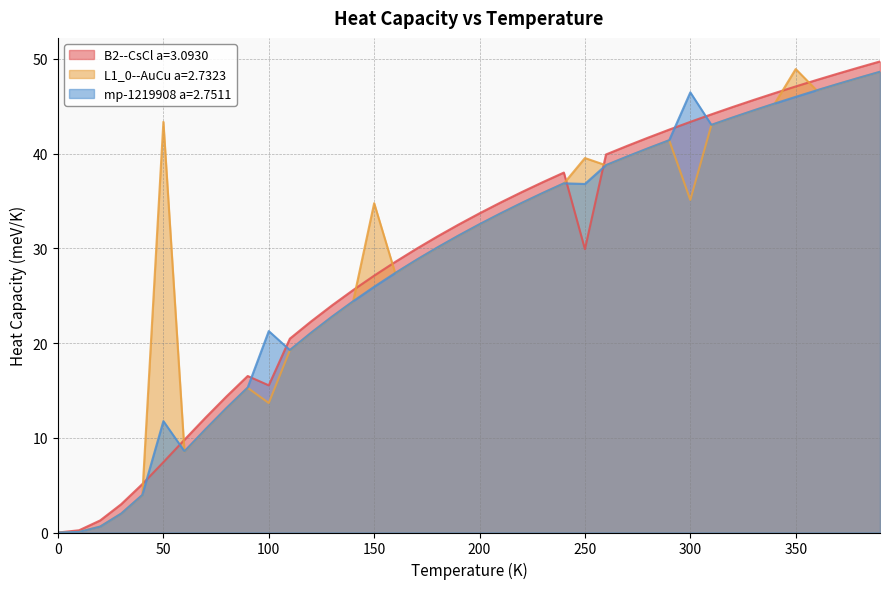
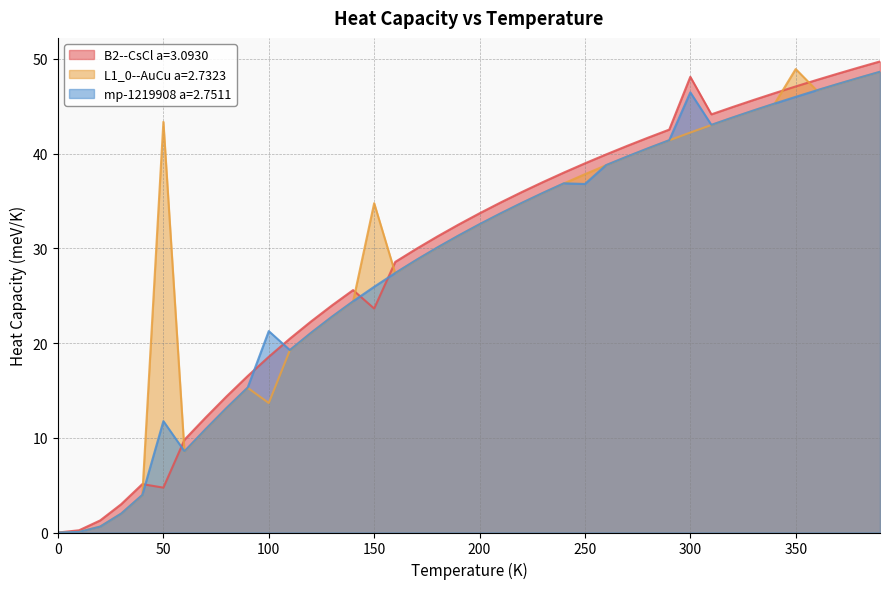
B2--CsCl a=3.0930, 50: 7 -> 5
B2--CsCl a=3.0930, 100: 16 -> 19
B2--CsCl a=3.0930, 150: 27 -> 24
B2--CsCl a=3.0930, 250: 30 -> 39
L1_0--AuCu a=2.7323, 250: 40 -> 38
B2--CsCl a=3.0930, 300: 43 -> 48
L1_0--AuCu a=2.7323, 300: 35 -> 42
